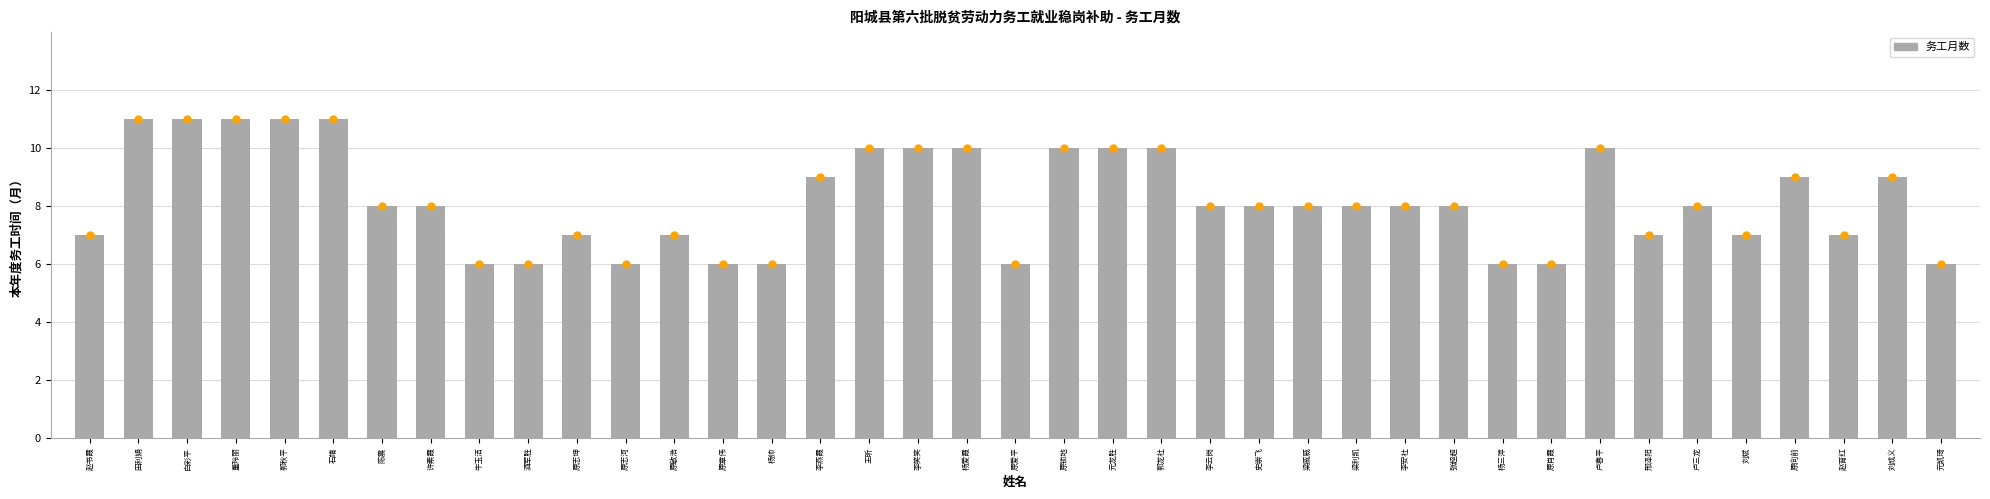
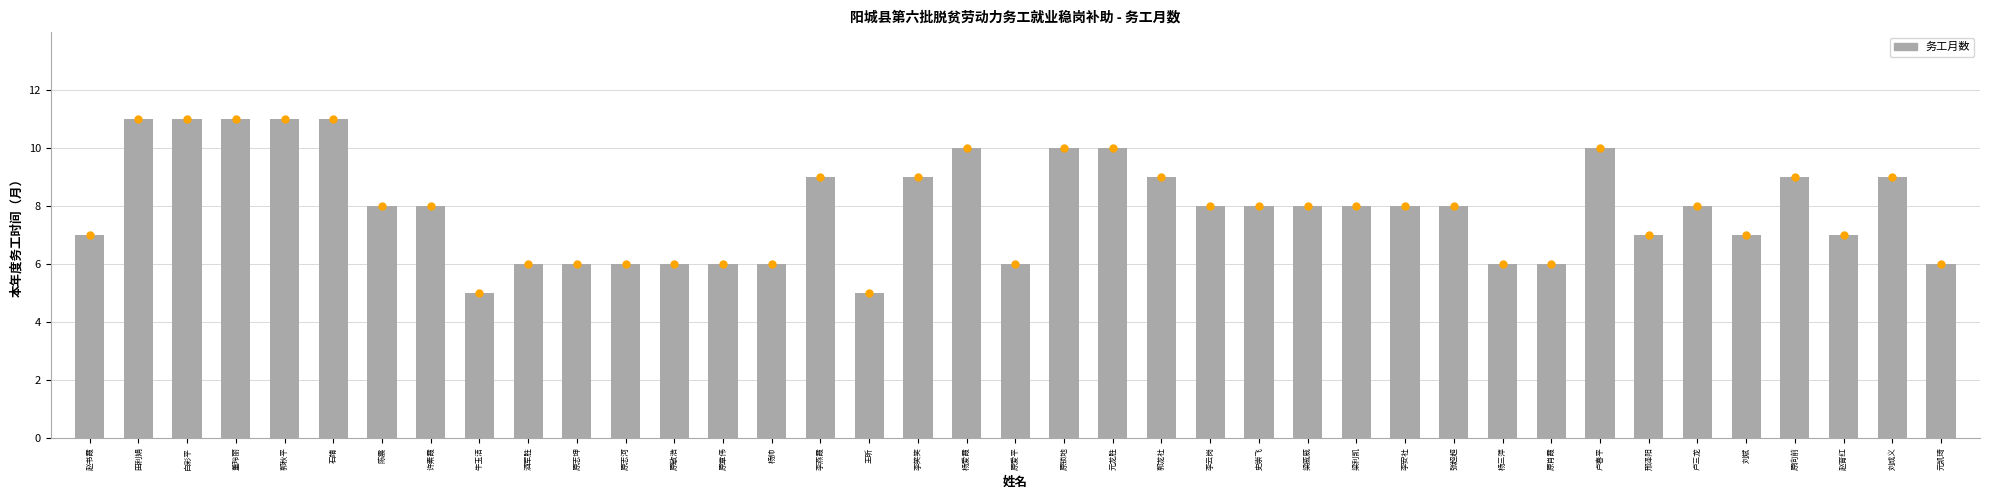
务工月数, 牛玉洁: 6 -> 5
务工月数, 原志坤: 7 -> 6
务工月数, 原敏浩: 7 -> 6
务工月数, 王昕: 10 -> 5
务工月数, 李笑笑: 10 -> 9
务工月数, 郭龙社: 10 -> 9
